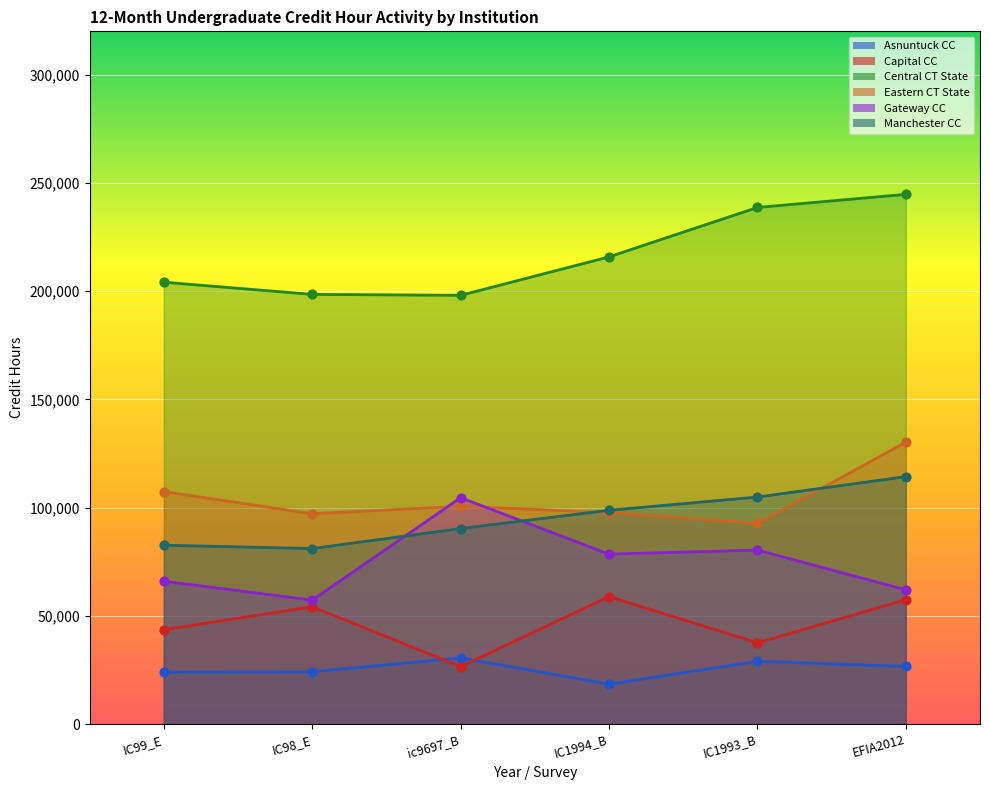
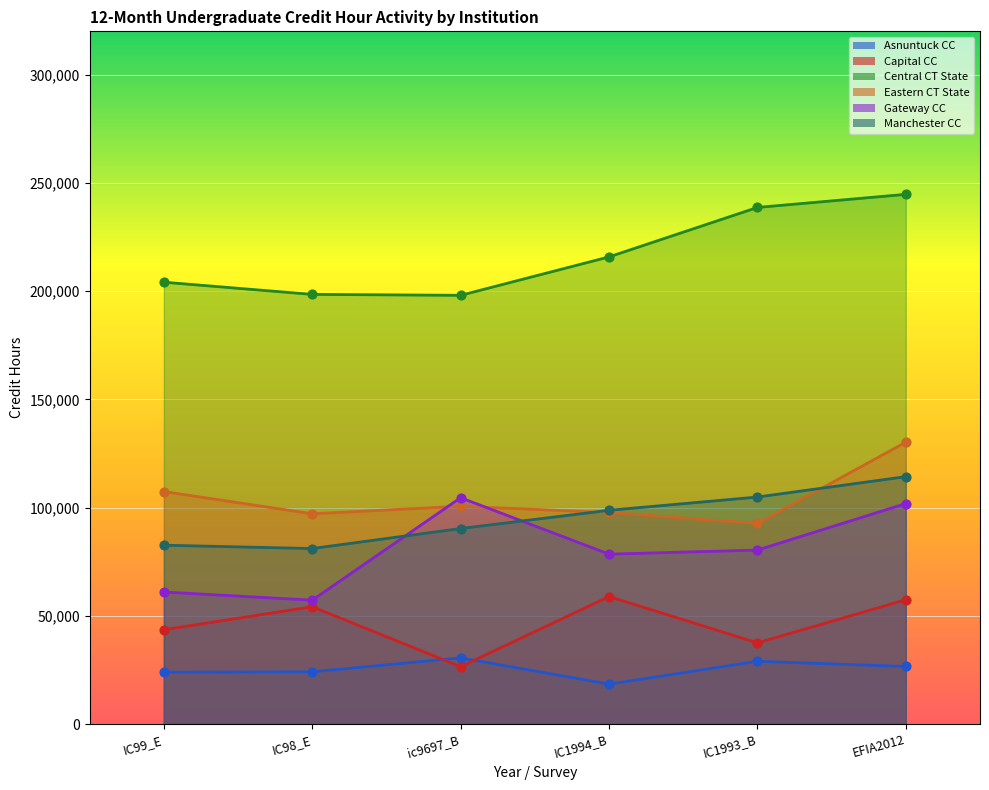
Gateway CC, IC99_E: 66,000 -> 61,000
Gateway CC, EFIA2012: 62,000 -> 102,000
